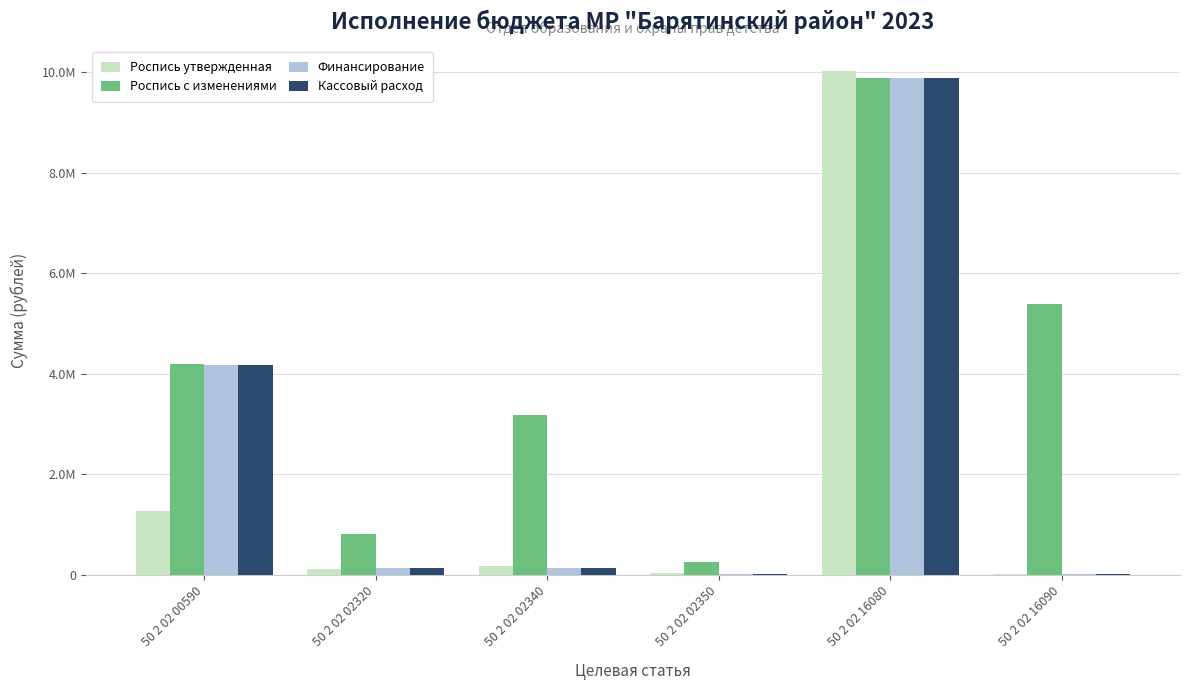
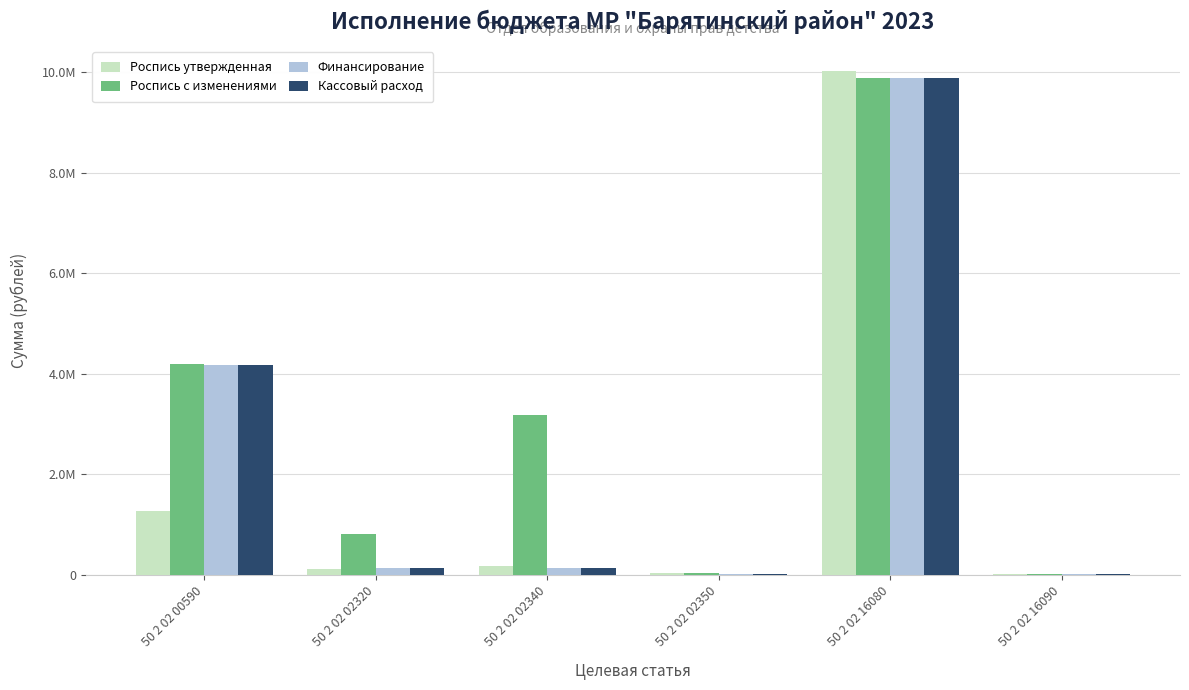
Роспись с изменениями, 50 2 02 02350: 300000 -> 0
Роспись с изменениями, 50 2 02 16090: 5400000 -> 0
